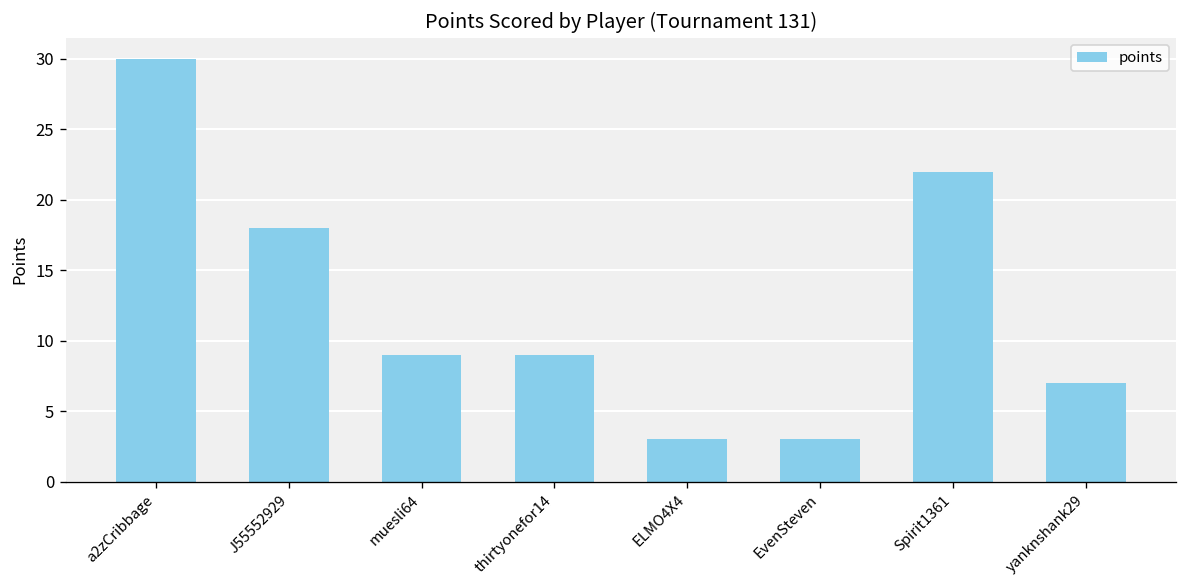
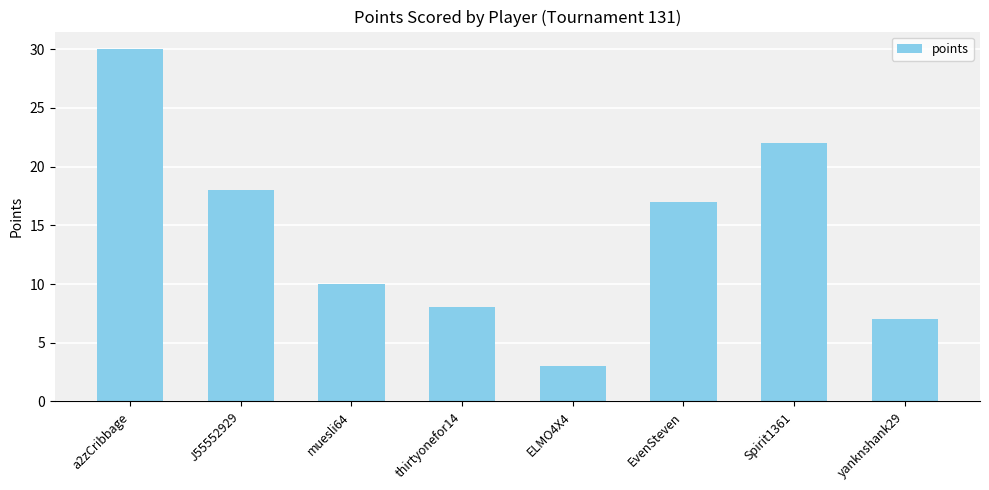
muesli64: 9 -> 10
thirtyonefor14: 9 -> 8
EvenSteven: 3 -> 17
